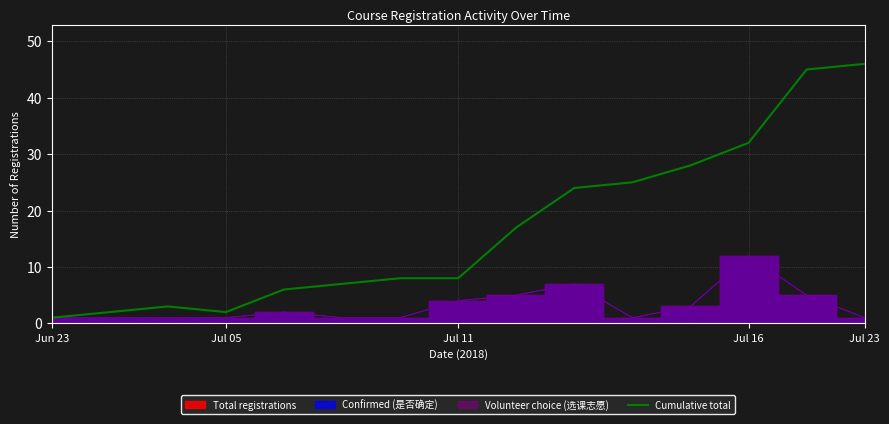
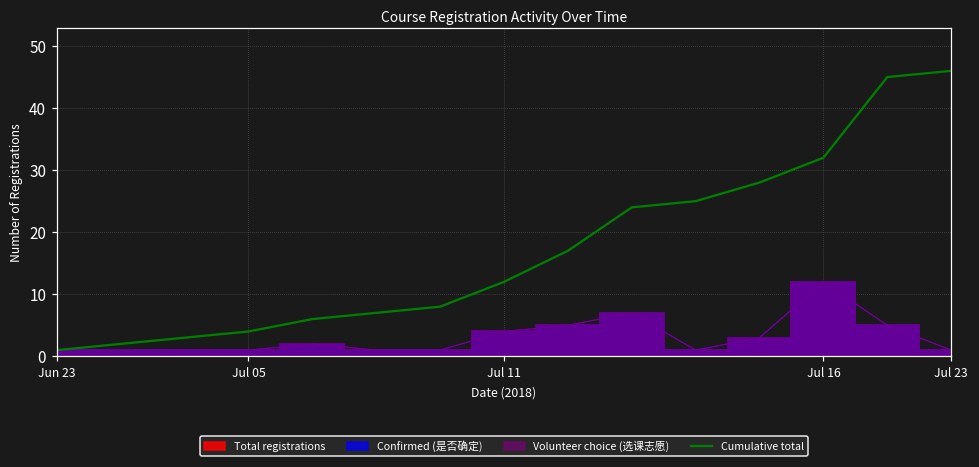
Cumulative total, Jul 05: 2 -> 4
Cumulative total, Jul 11: 8 -> 12
